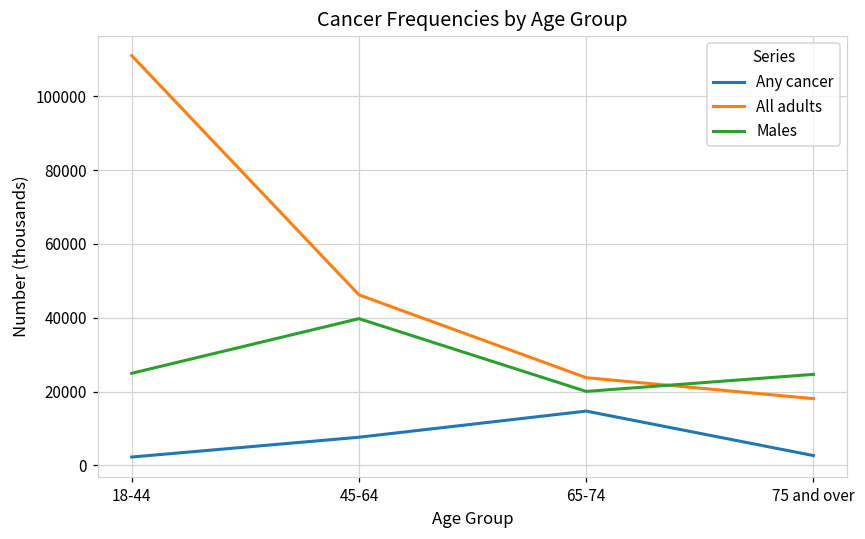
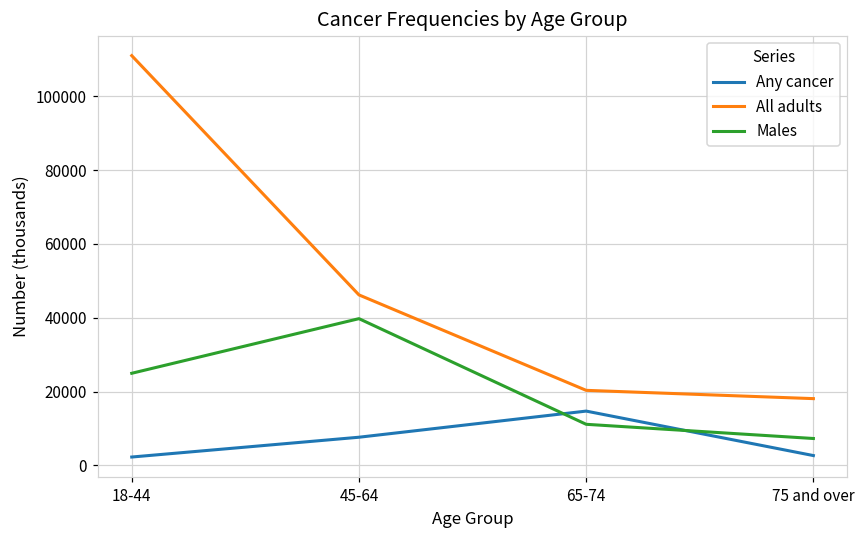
All adults, 65-74: 24000 -> 20000
Males, 65-74: 20000 -> 11000
Males, 75 and over: 25000 -> 7000
